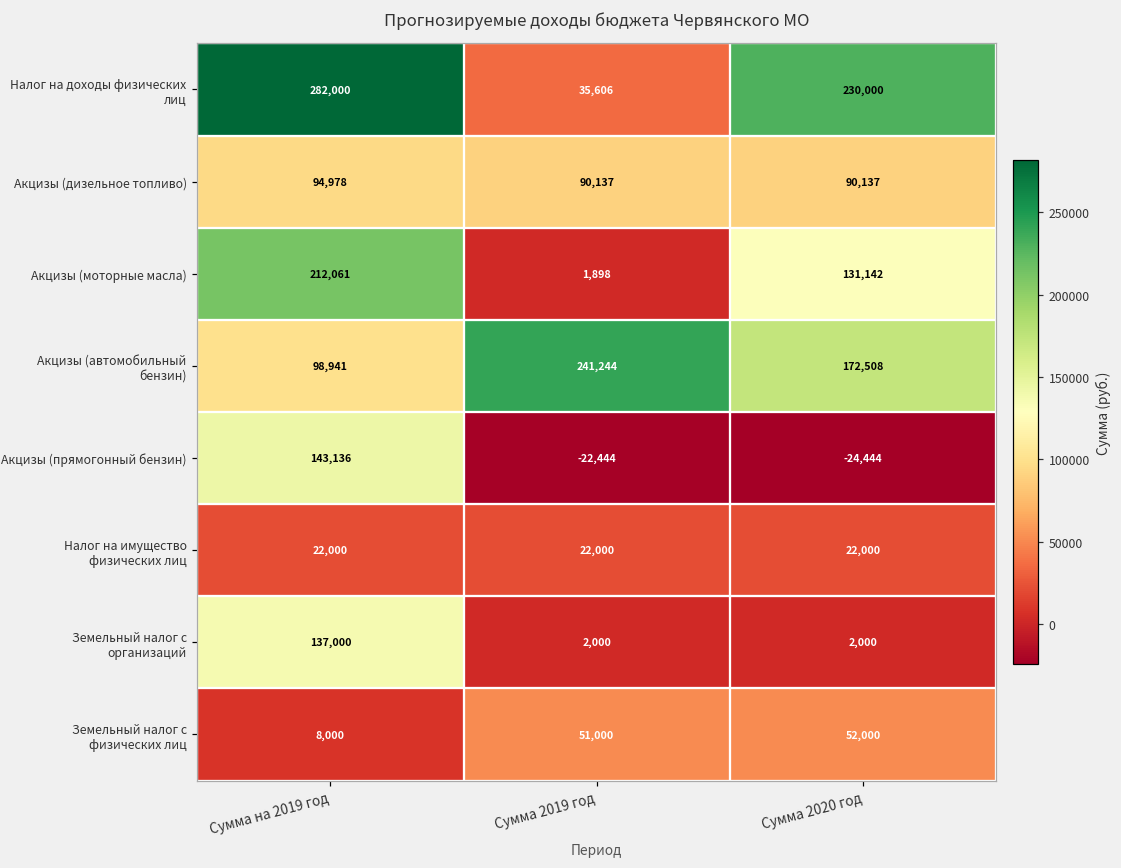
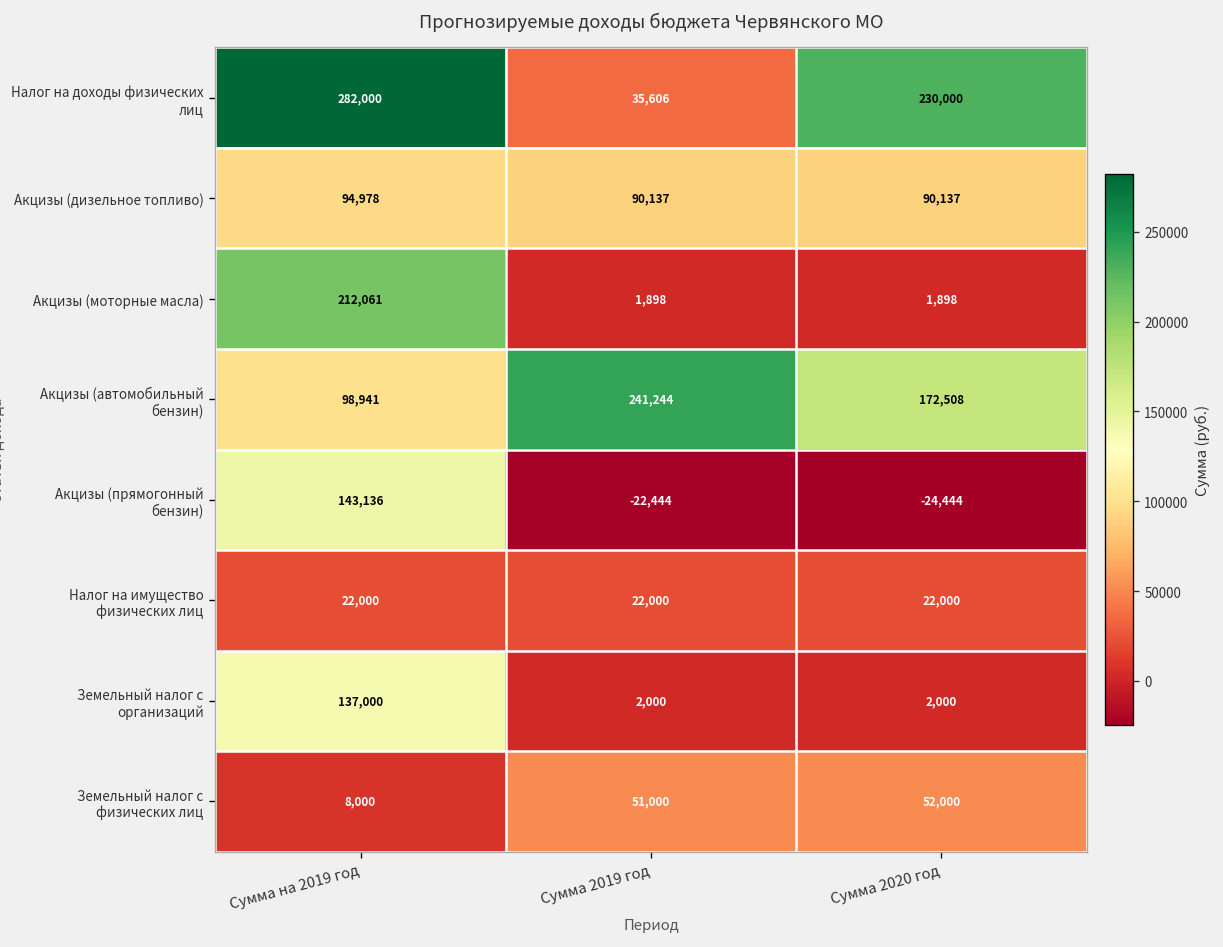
Акцизы (моторные масла), Сумма 2020 год: 131,142 -> 1,898
